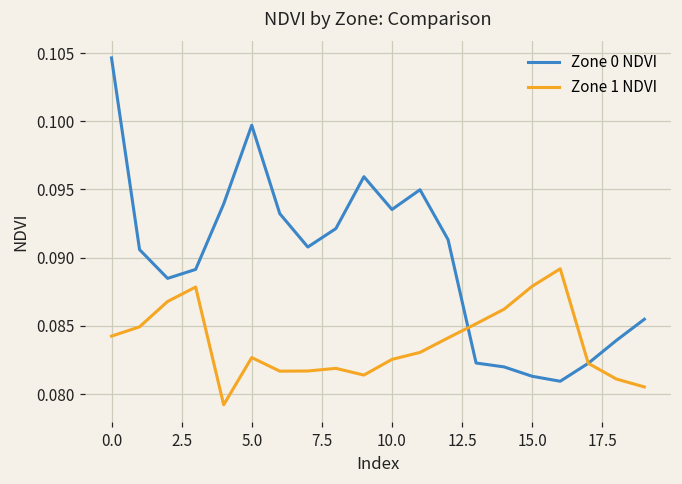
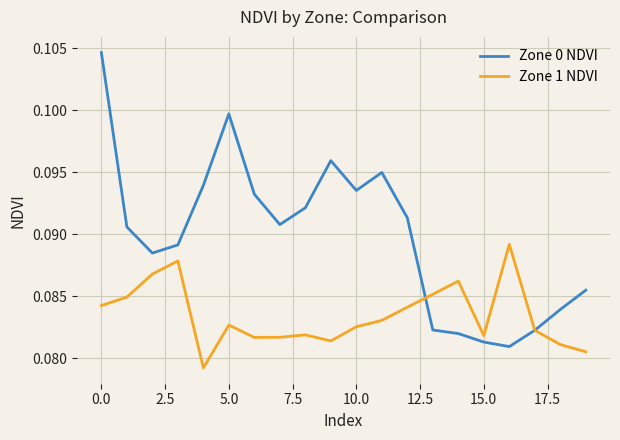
Zone 1 NDVI, 15.0: 0.0879 -> 0.0818
